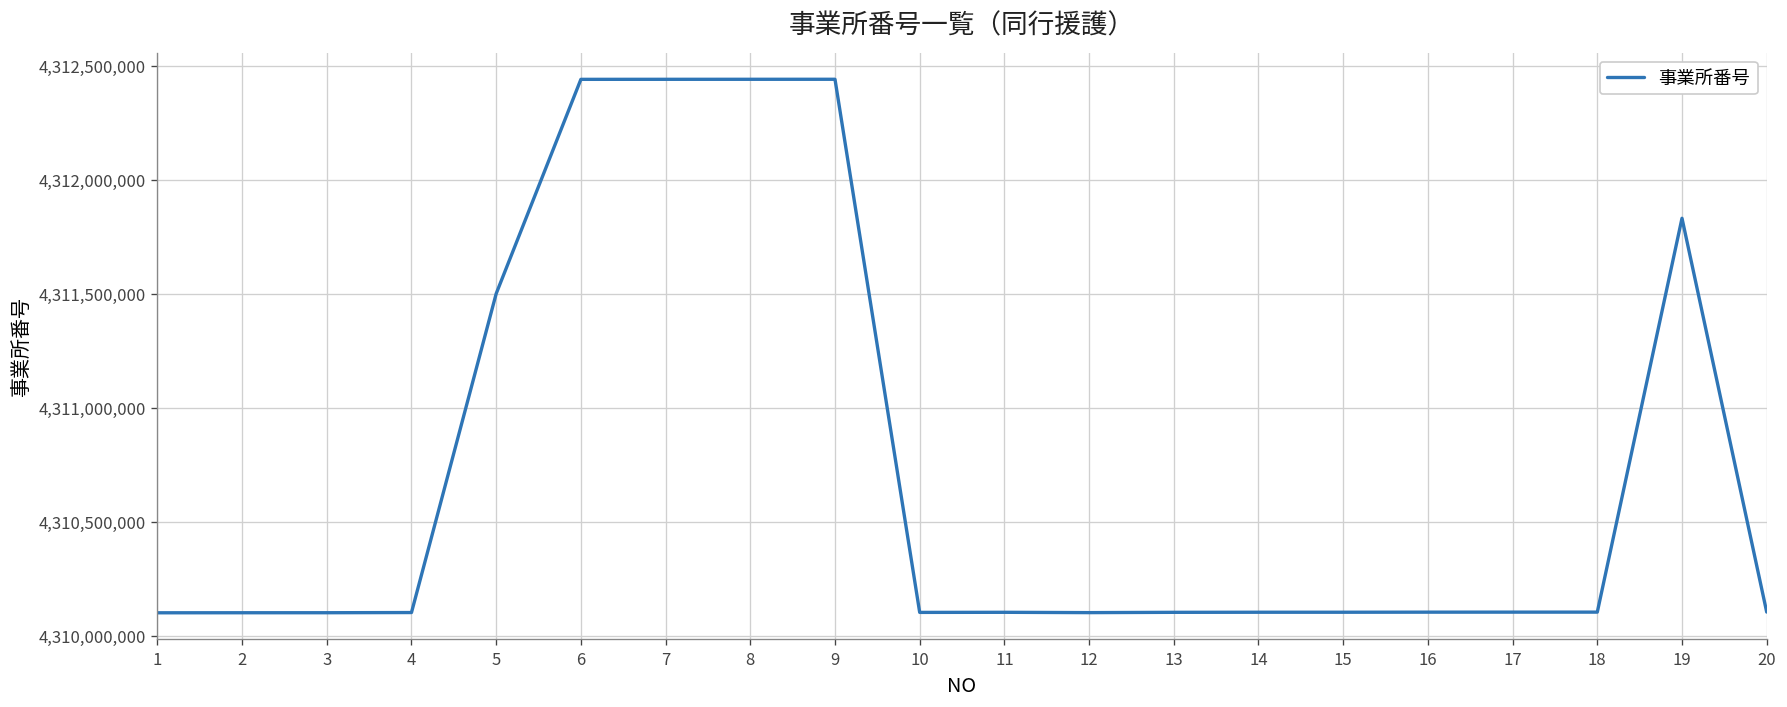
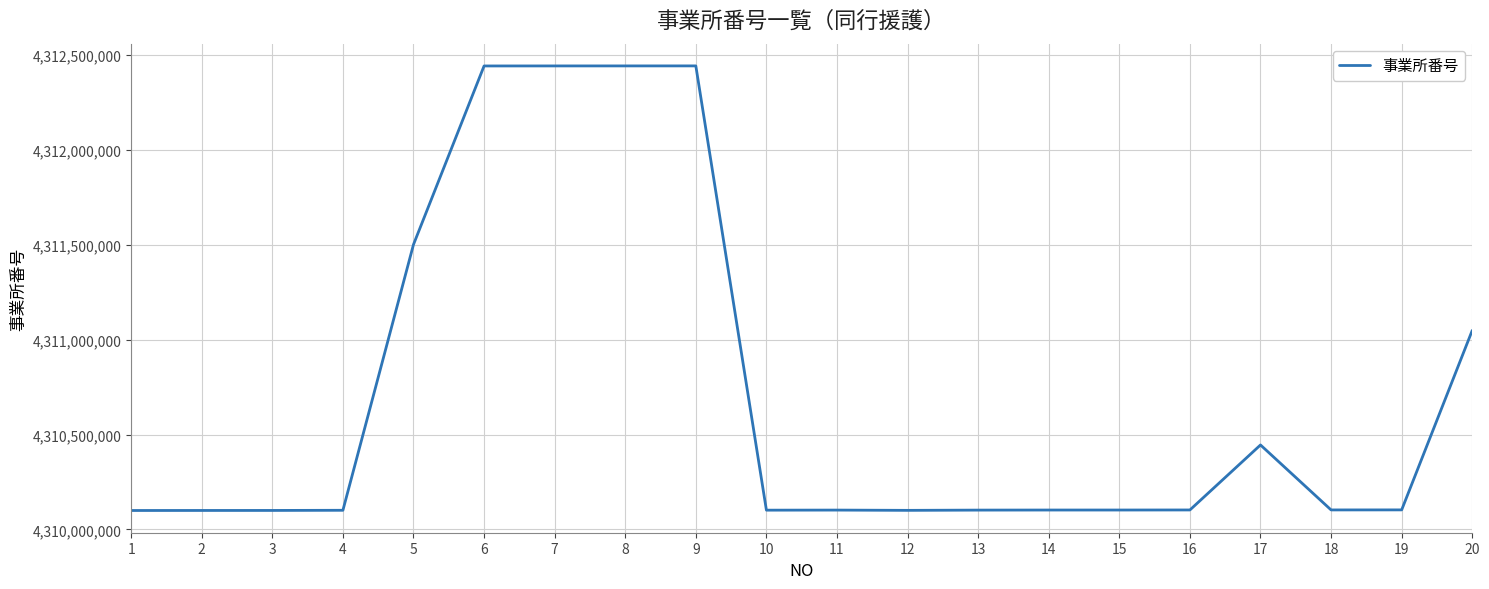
17: 4,310,100,000 -> 4,310,450,000
19: 4,311,830,000 -> 4,310,100,000
20: 4,310,100,000 -> 4,311,050,000
